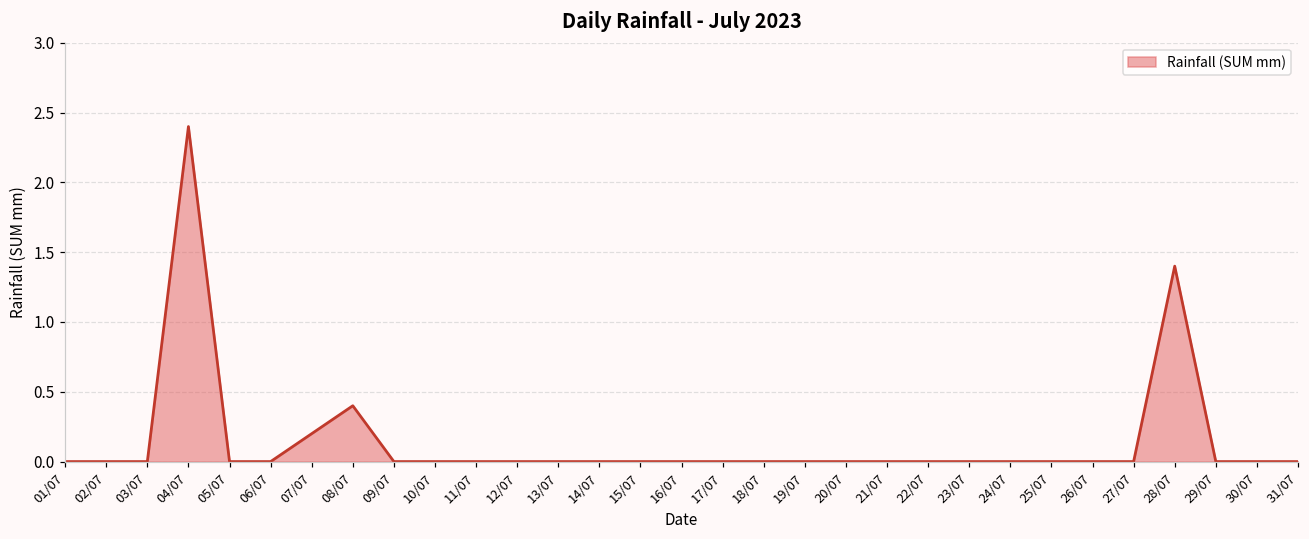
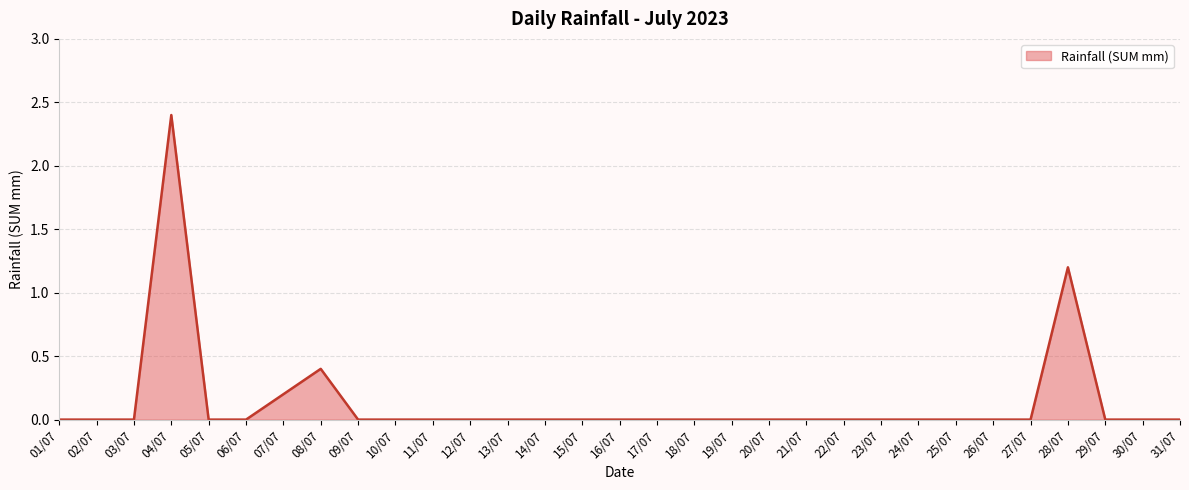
28/07: 1.4 -> 1.2
